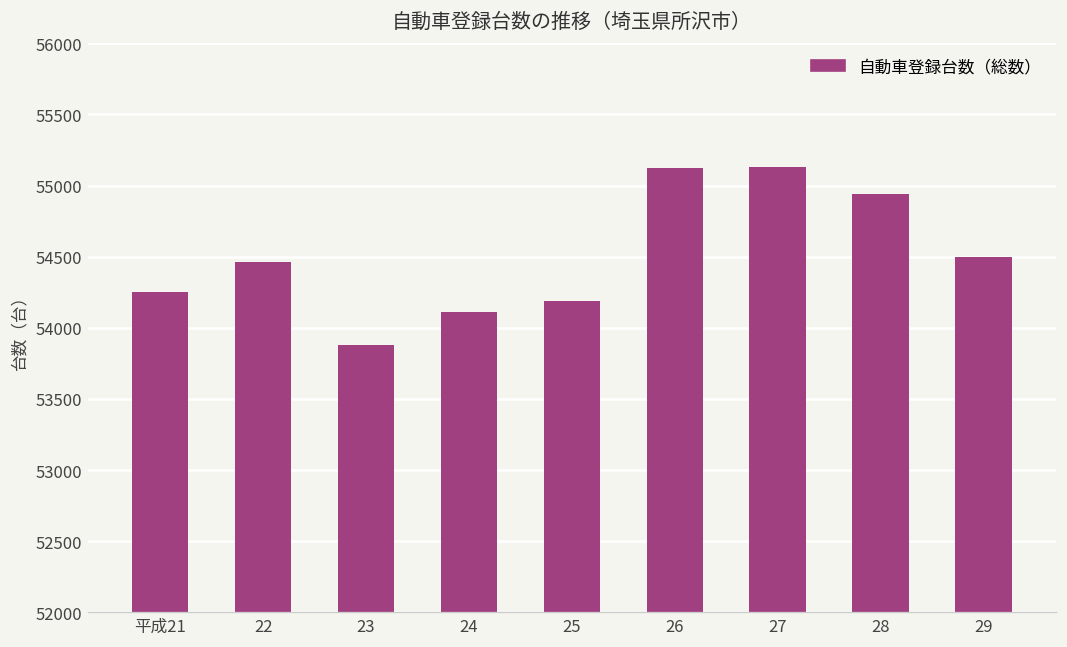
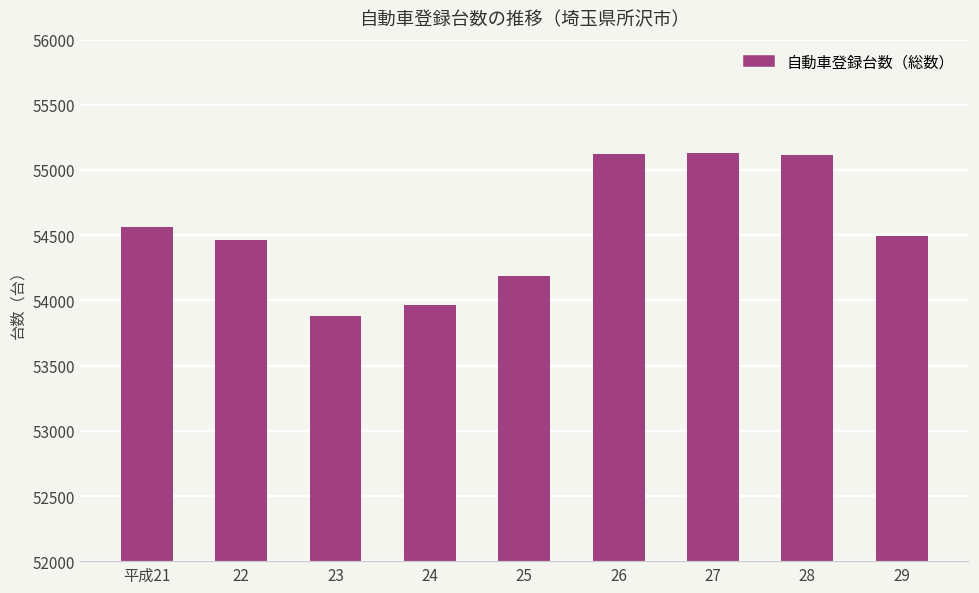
平成21: 54250 -> 54560
24: 54110 -> 53970
28: 54940 -> 55120
